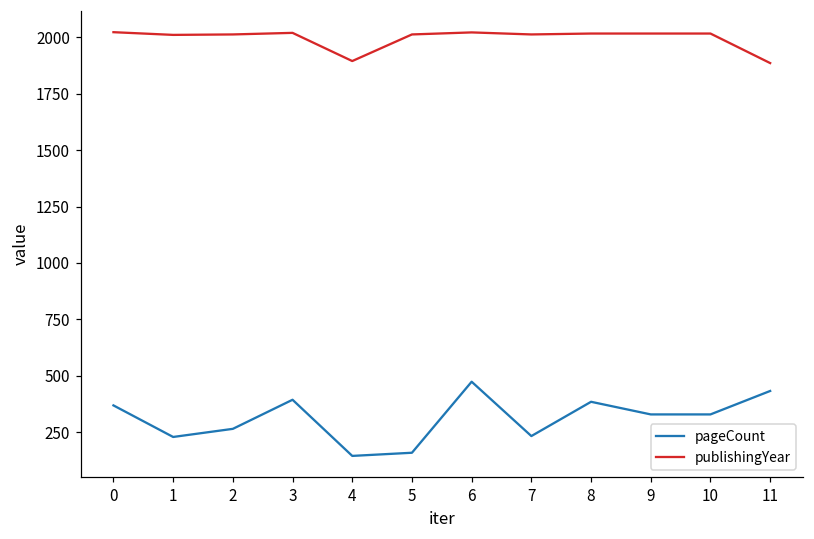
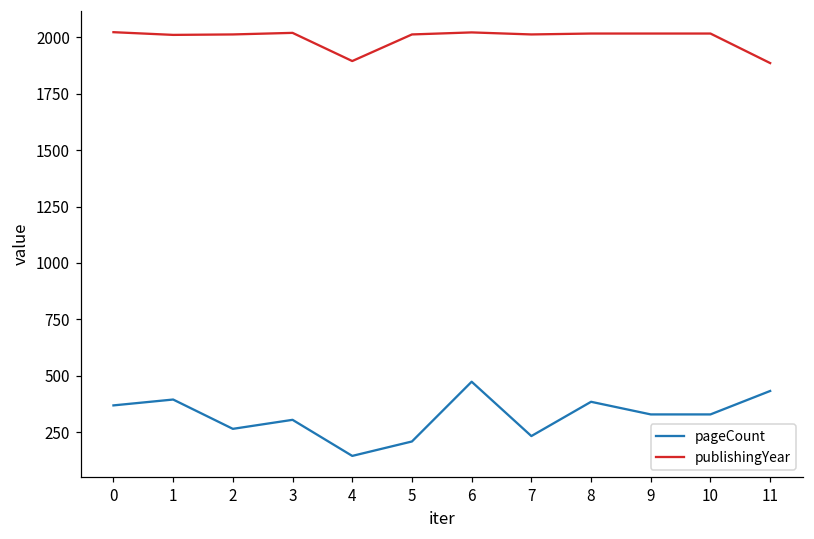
pageCount, 1: 230 -> 390
pageCount, 3: 390 -> 300
pageCount, 5: 160 -> 210
